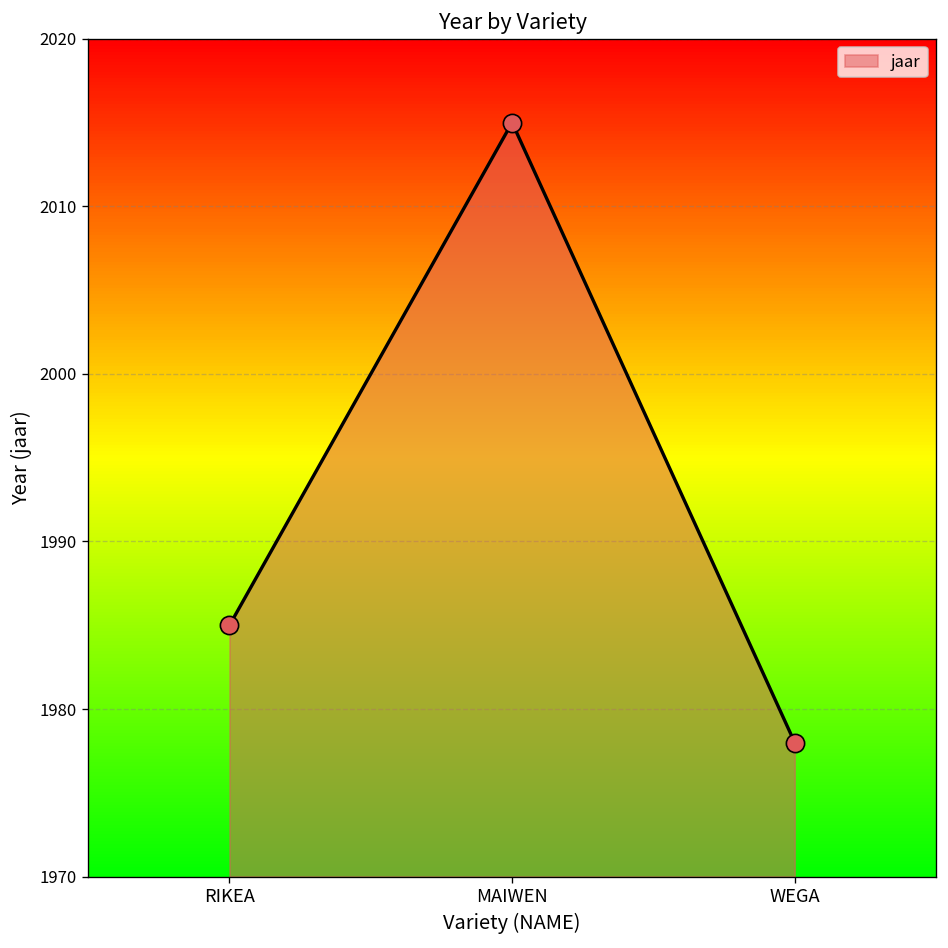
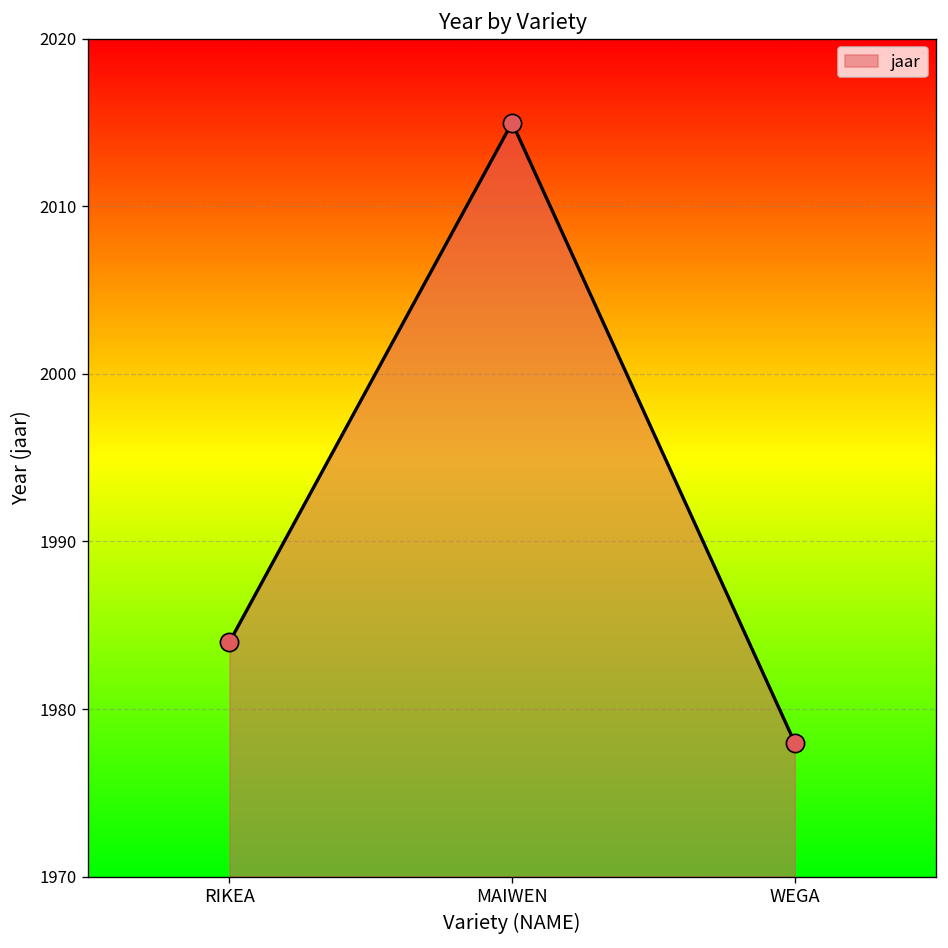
RIKEA: 1985 -> 1984
